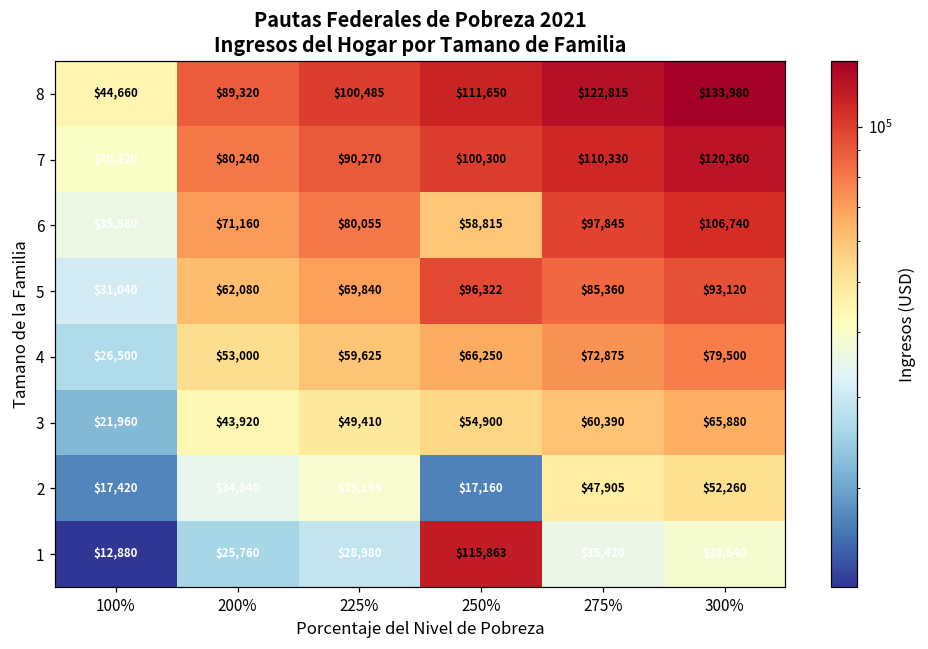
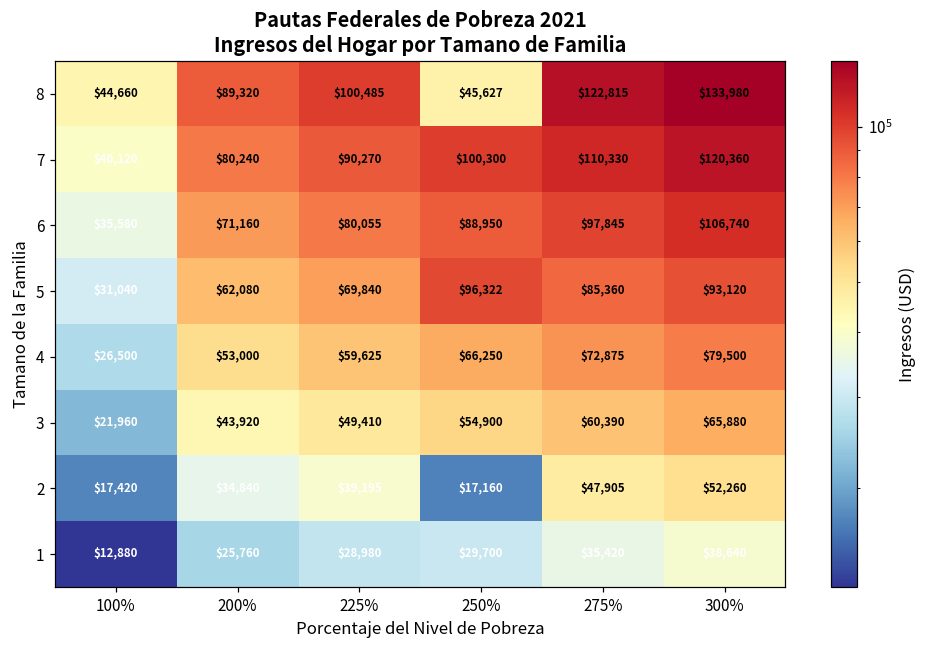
8, 250%: $111,650 -> $45,627
6, 250%: $58,815 -> $88,950
1, 250%: $115,863 -> $29,700
